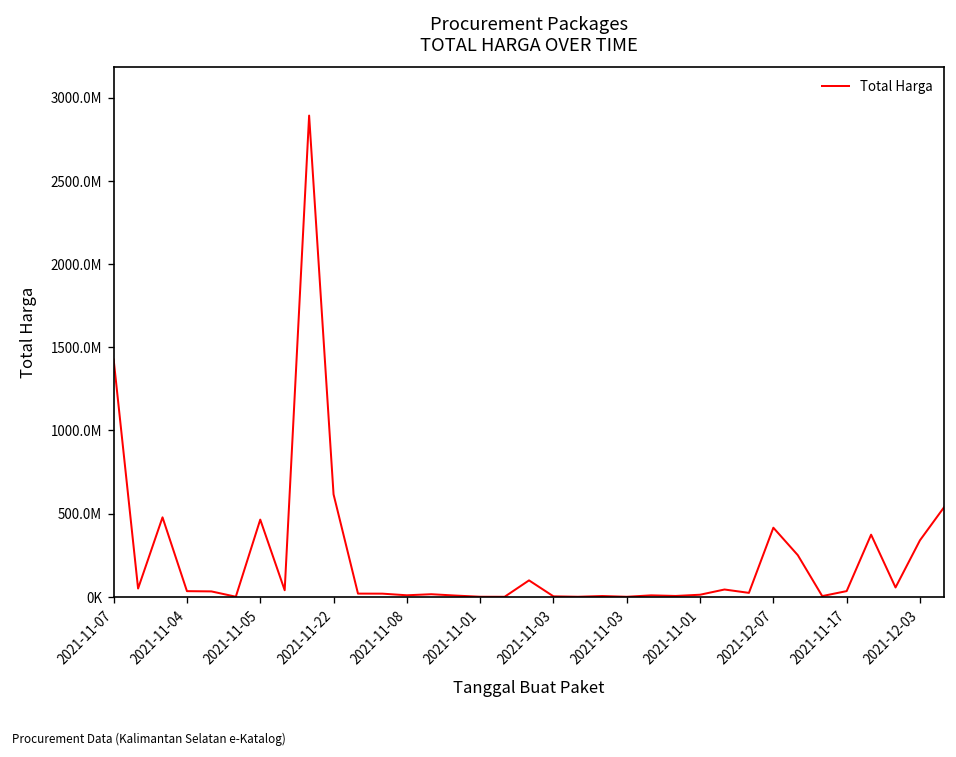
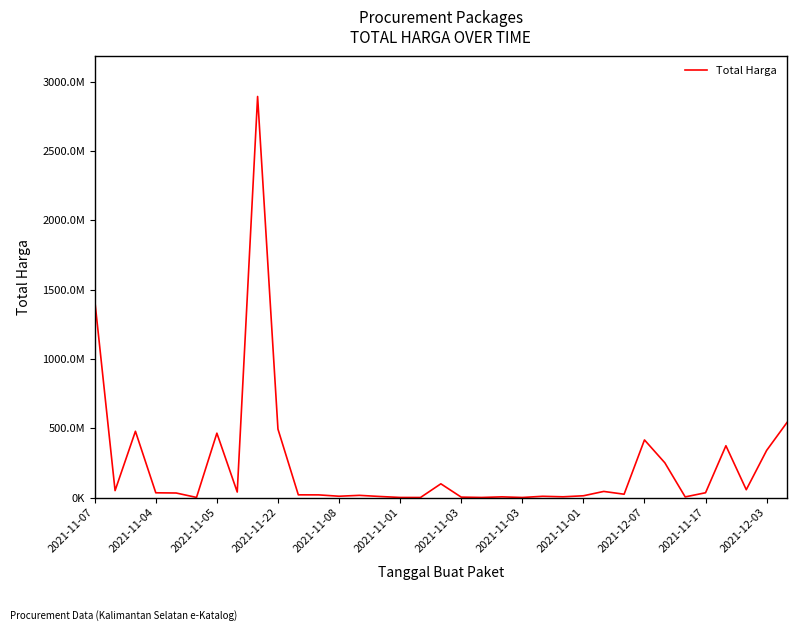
2021-11-22: 620000000 -> 490000000
